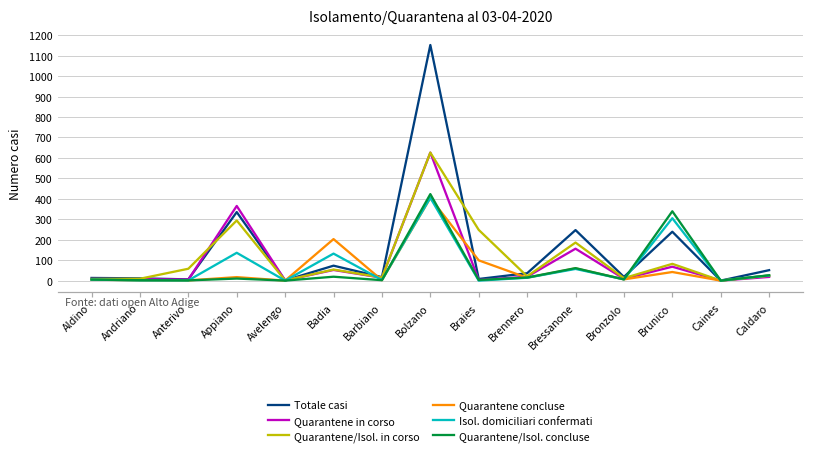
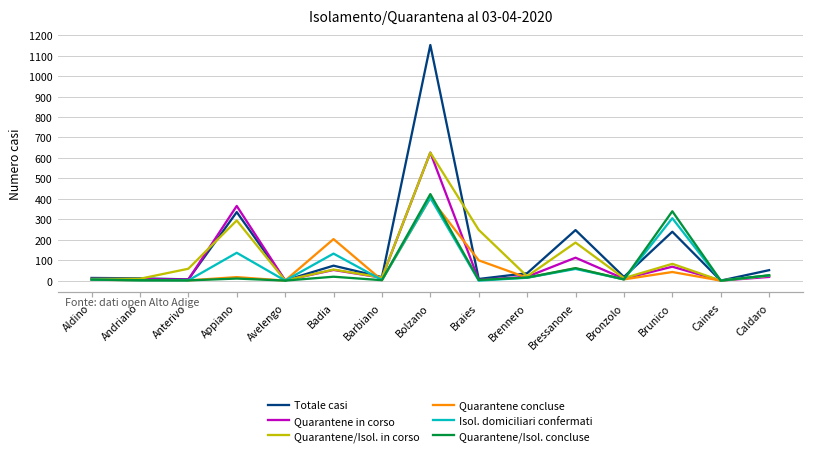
Quarantene in corso, Bressanone: 160 -> 110
